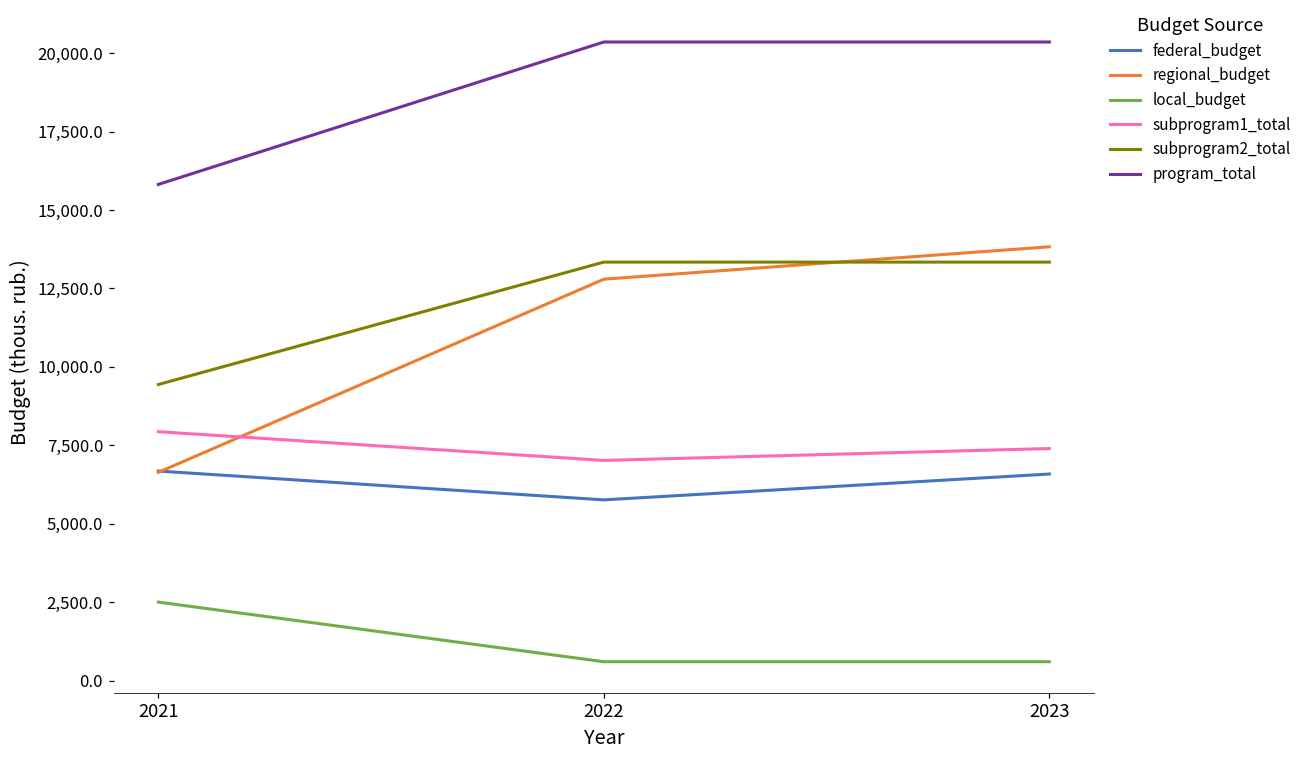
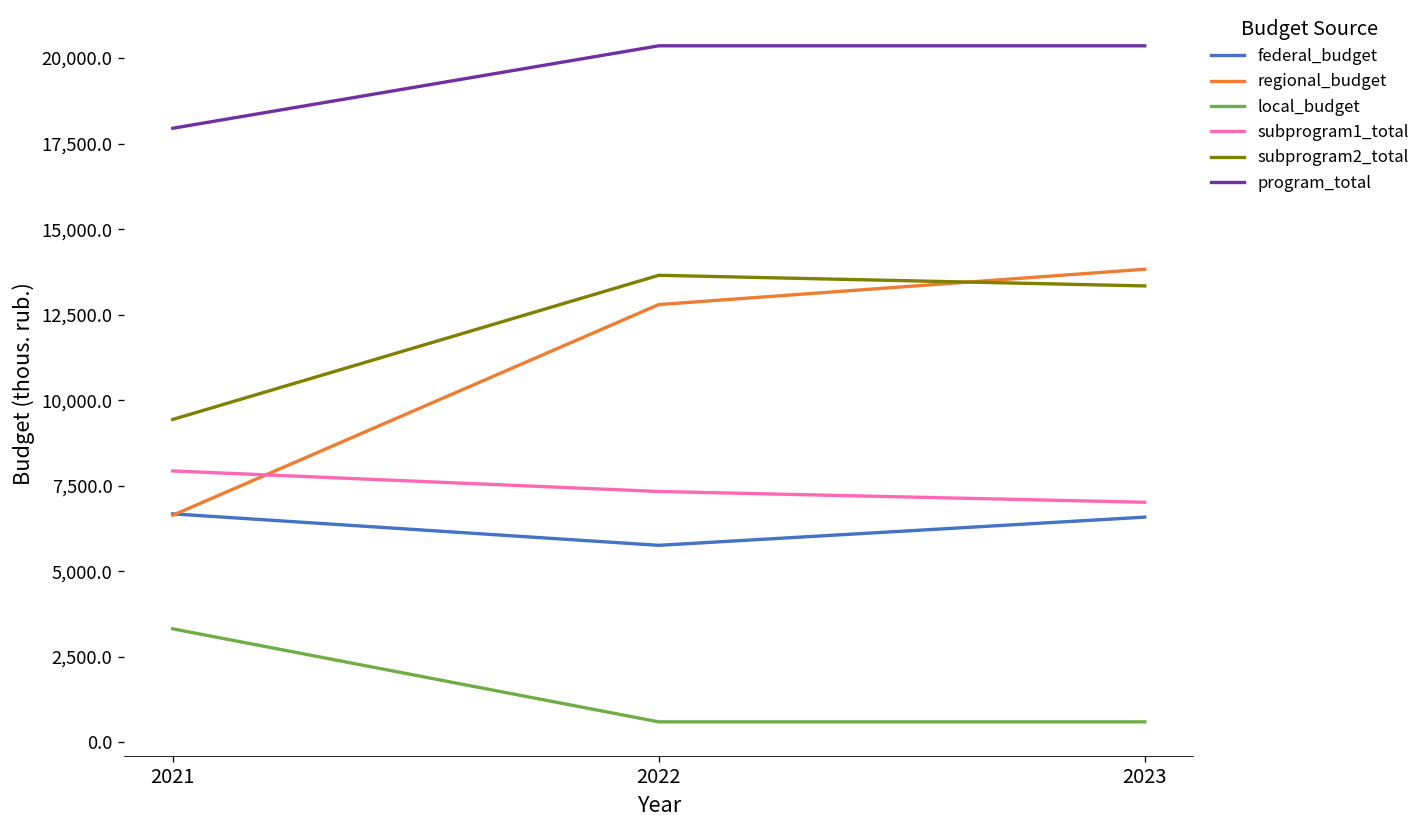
local_budget, 2021: 2,500 -> 3,300
program_total, 2021: 15,800 -> 17,900
subprogram1_total, 2022: 7,000 -> 7,300
subprogram2_total, 2022: 13,300 -> 13,700
subprogram1_total, 2023: 7,400 -> 7,000
